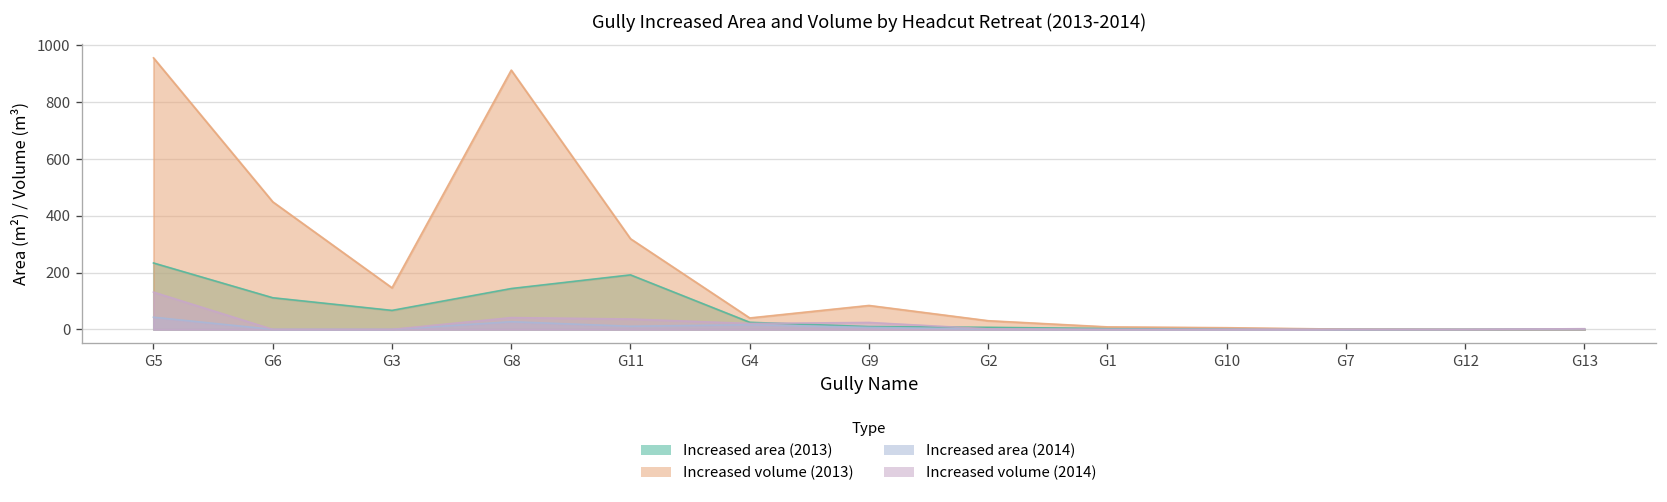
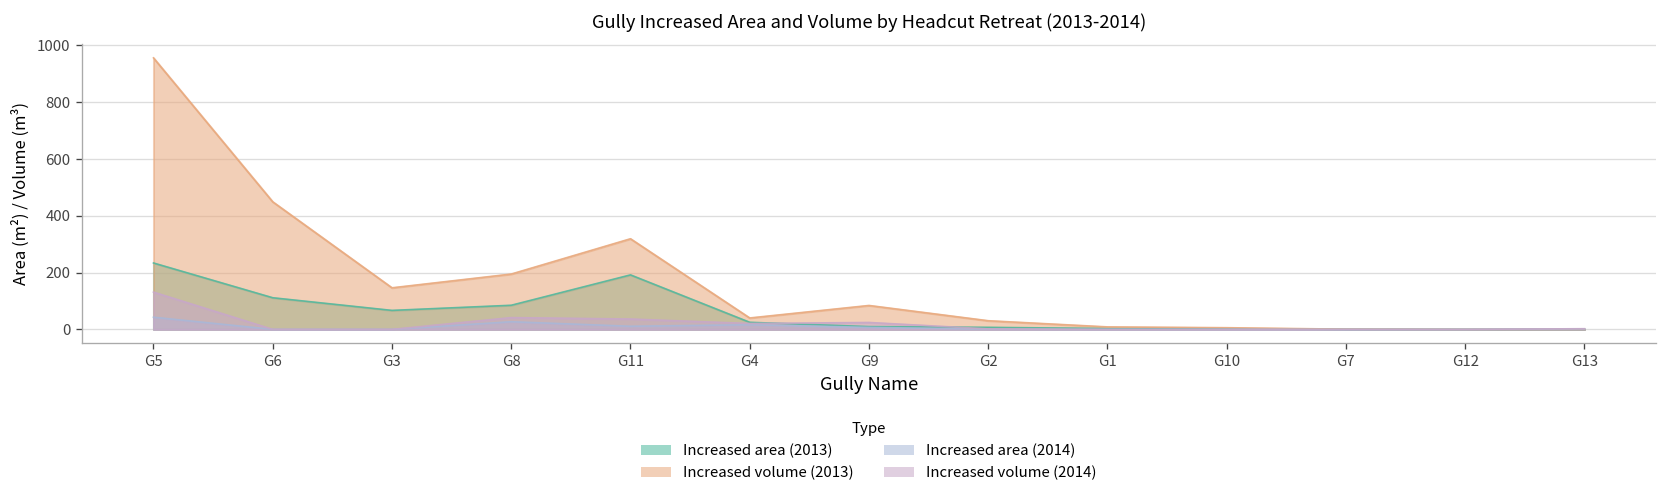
Increased area (2013), G8: 140 -> 80
Increased volume (2013), G8: 910 -> 190
